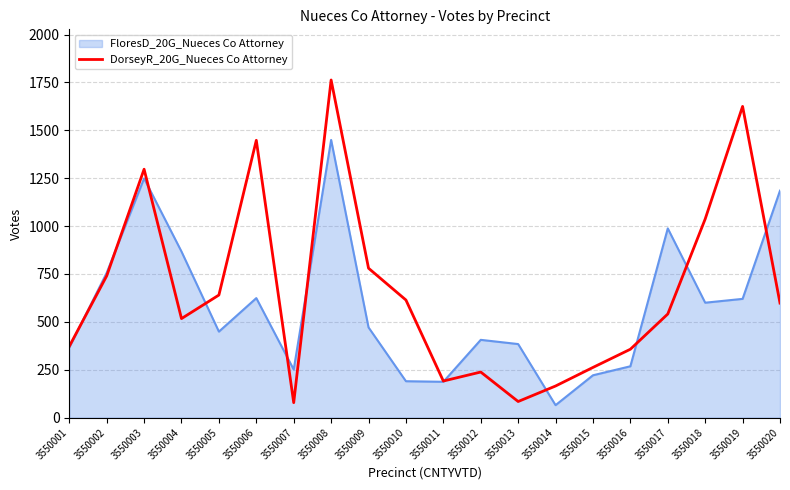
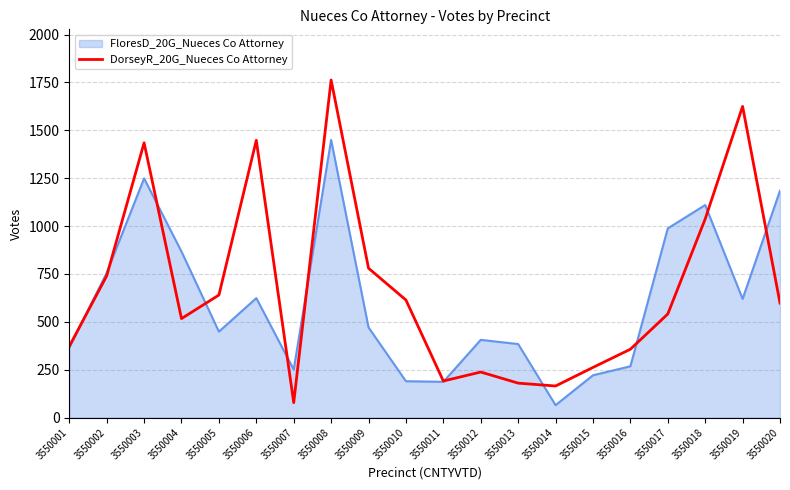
DorseyR_20G_Nueces Co Attorney, 3550003: 1300 -> 1440
DorseyR_20G_Nueces Co Attorney, 3550013: 80 -> 180
FloresD_20G_Nueces Co Attorney, 3550018: 600 -> 1110
